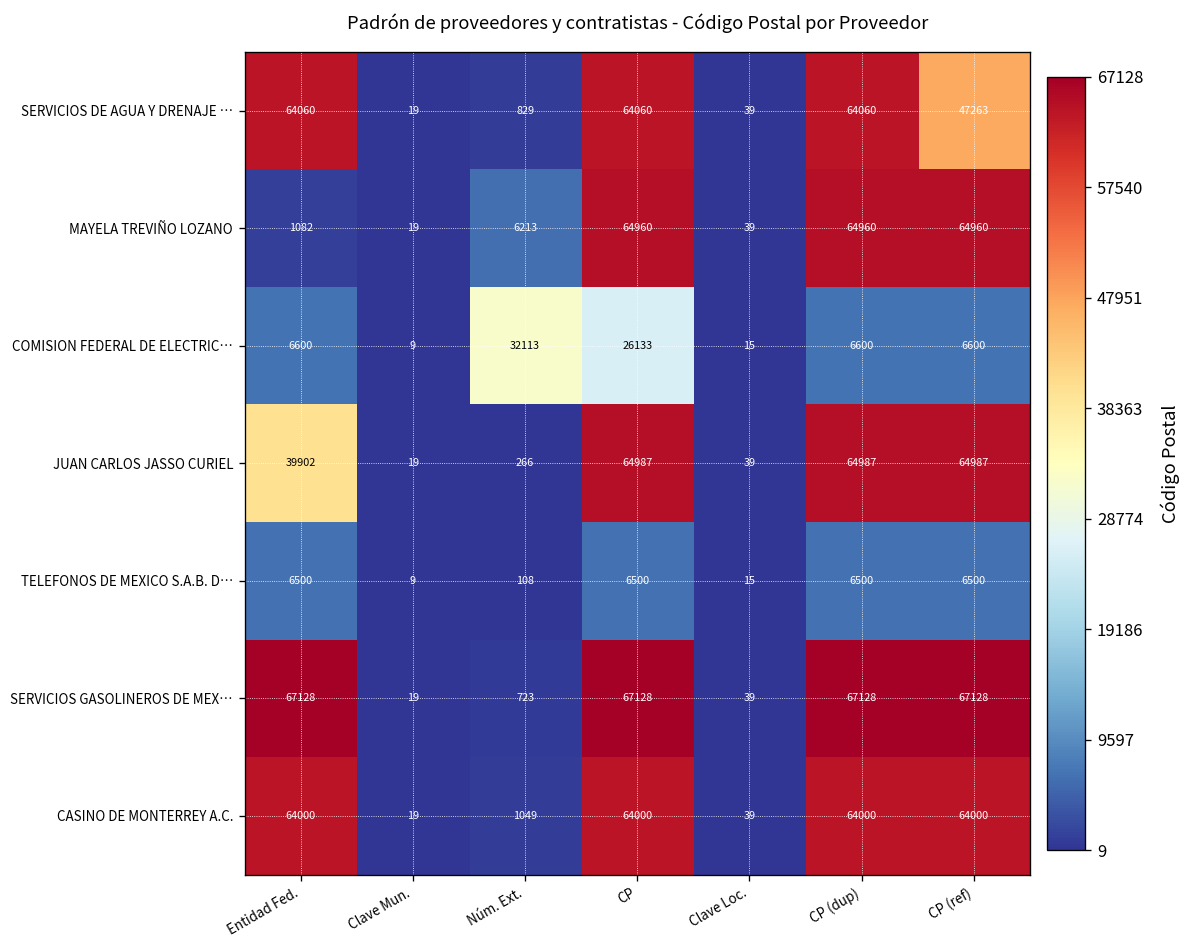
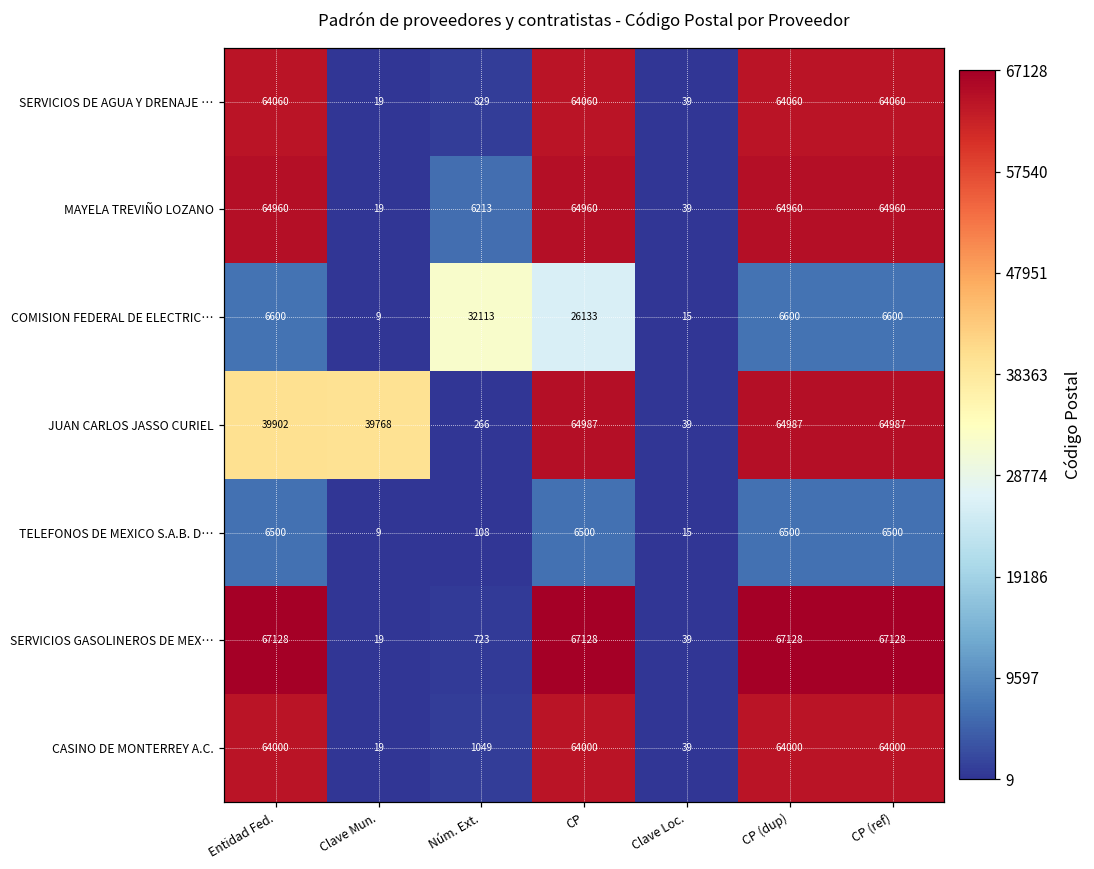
SERVICIOS DE AGUA Y DRENAJE …, CP (ref): 47263 -> 64060
MAYELA TREVIÑO LOZANO, Entidad Fed.: 1082 -> 64960
JUAN CARLOS JASSO CURIEL, Clave Mun.: 19 -> 39768
